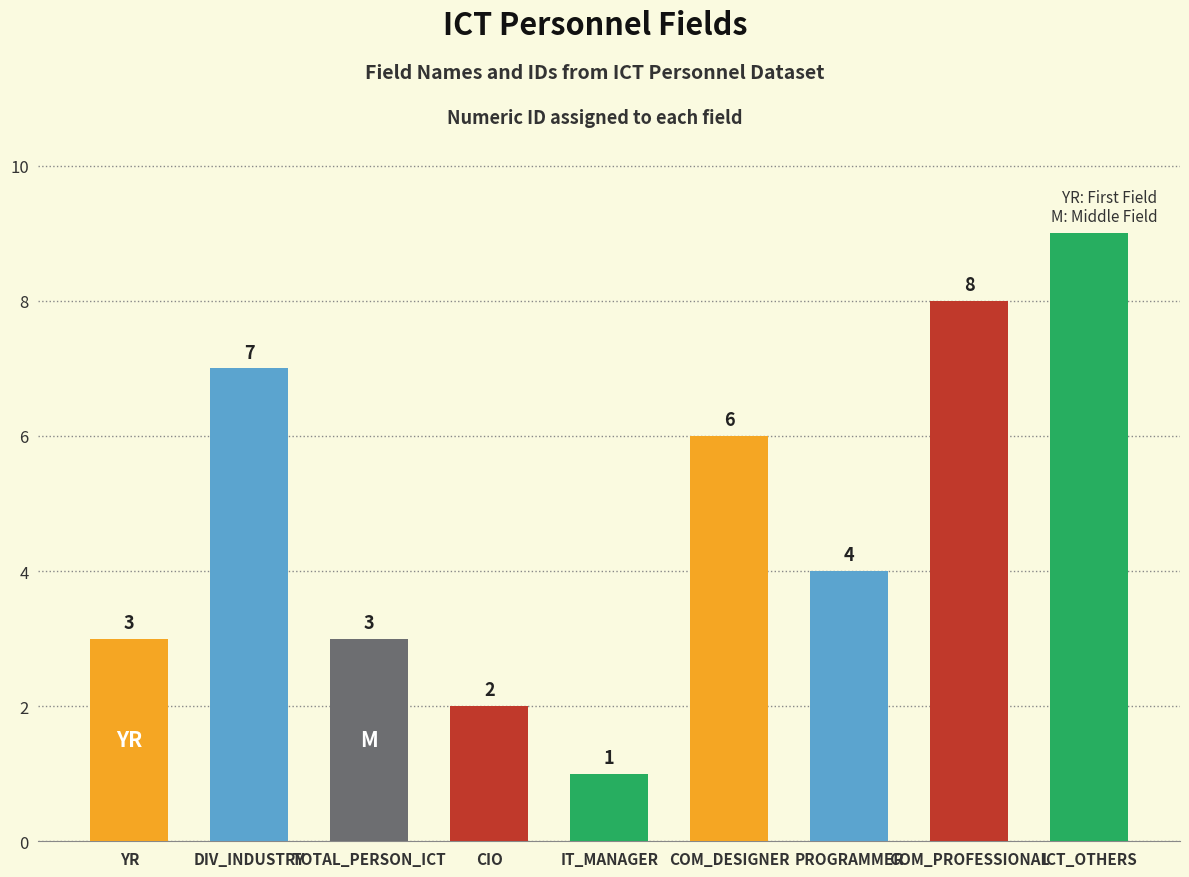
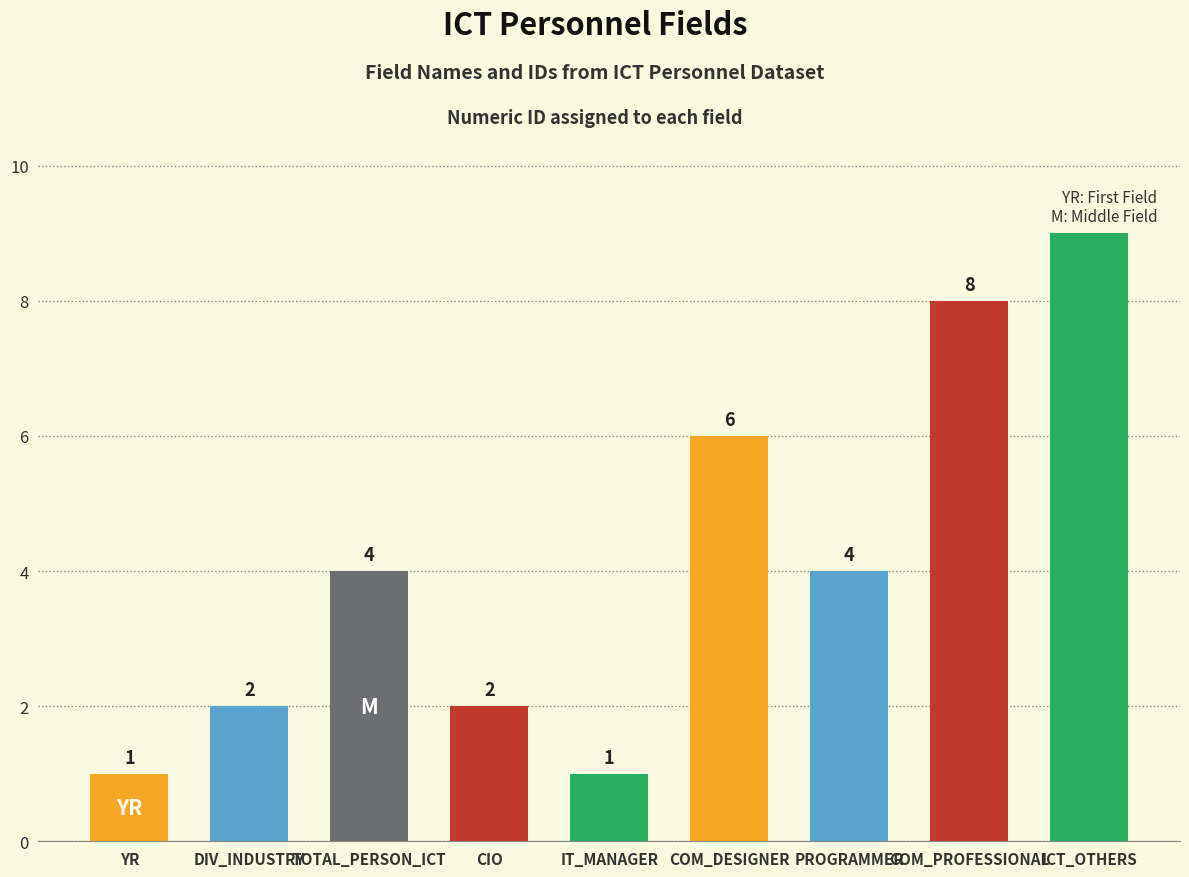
YR: 3 -> 1
DIV_INDUSTRY: 7 -> 2
TOTAL_PERSON_ICT: 3 -> 4
